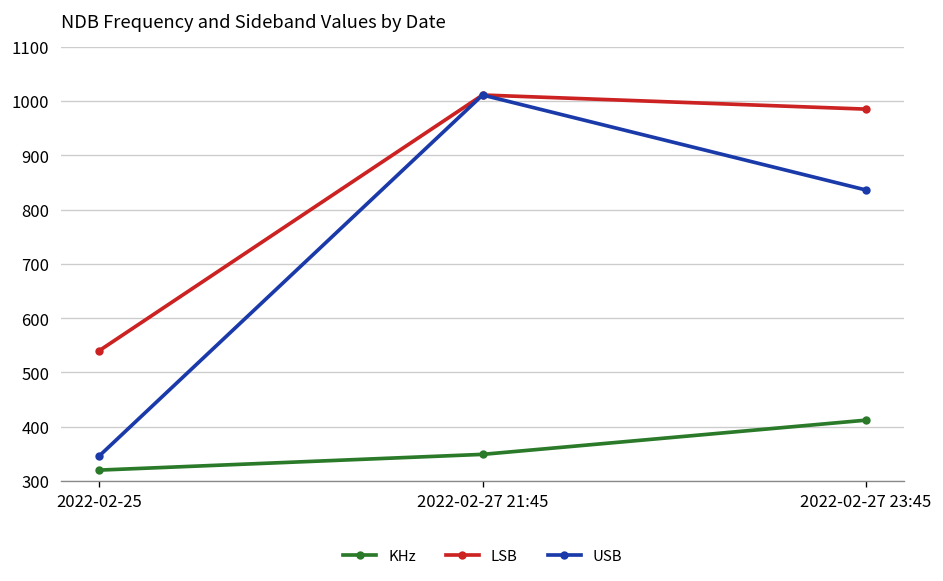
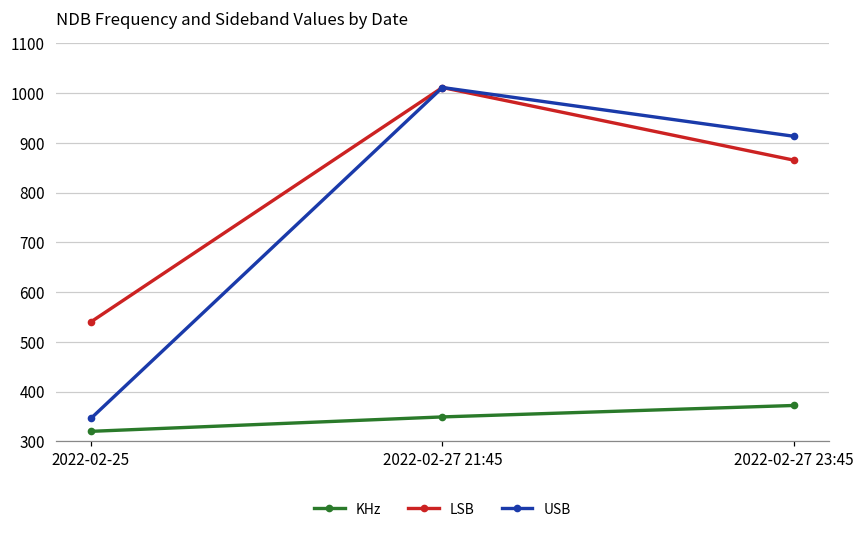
KHz, 2022-02-27 23:45: 410 -> 370
LSB, 2022-02-27 23:45: 990 -> 870
USB, 2022-02-27 23:45: 840 -> 910
